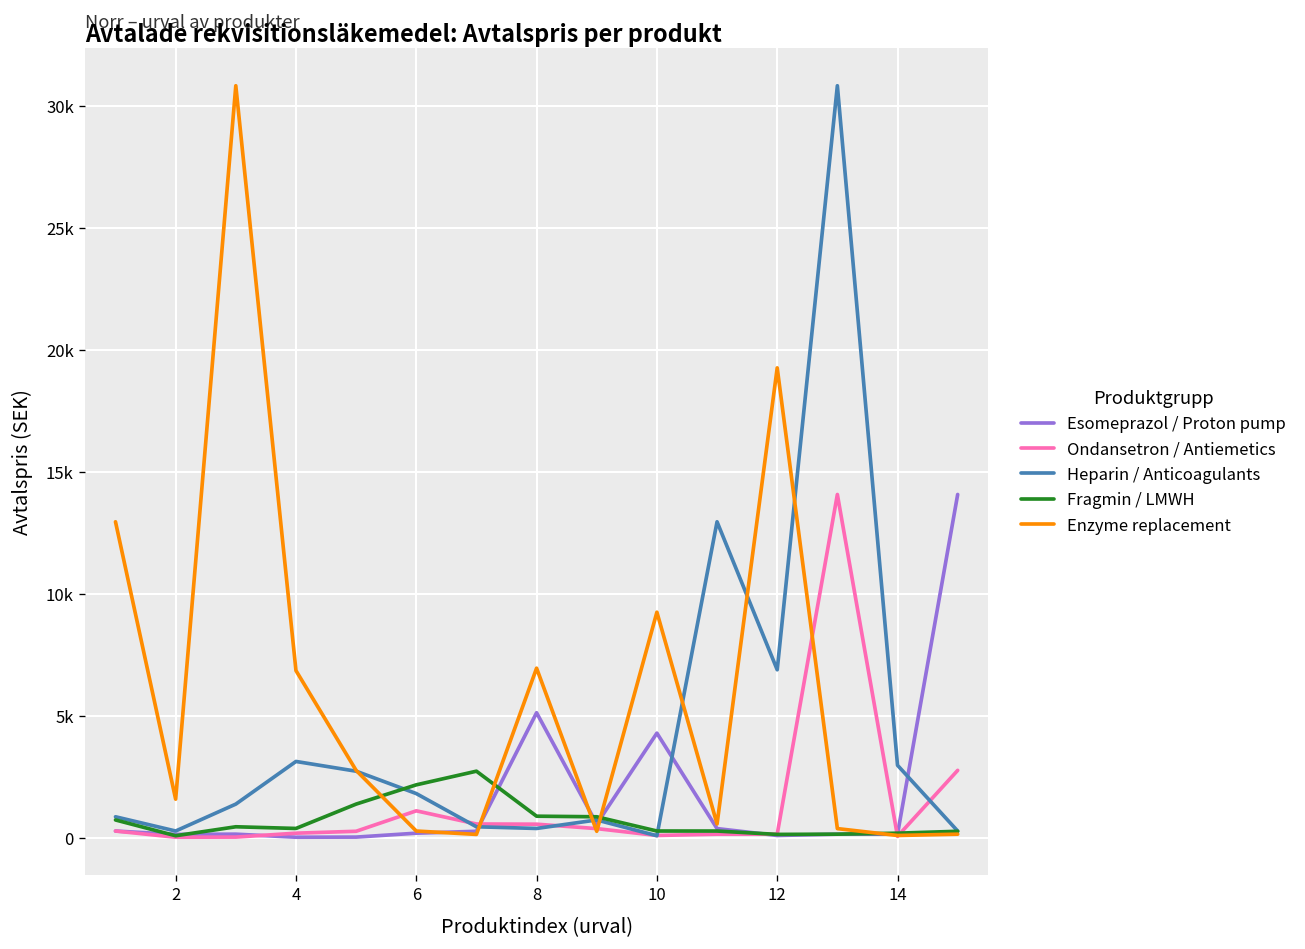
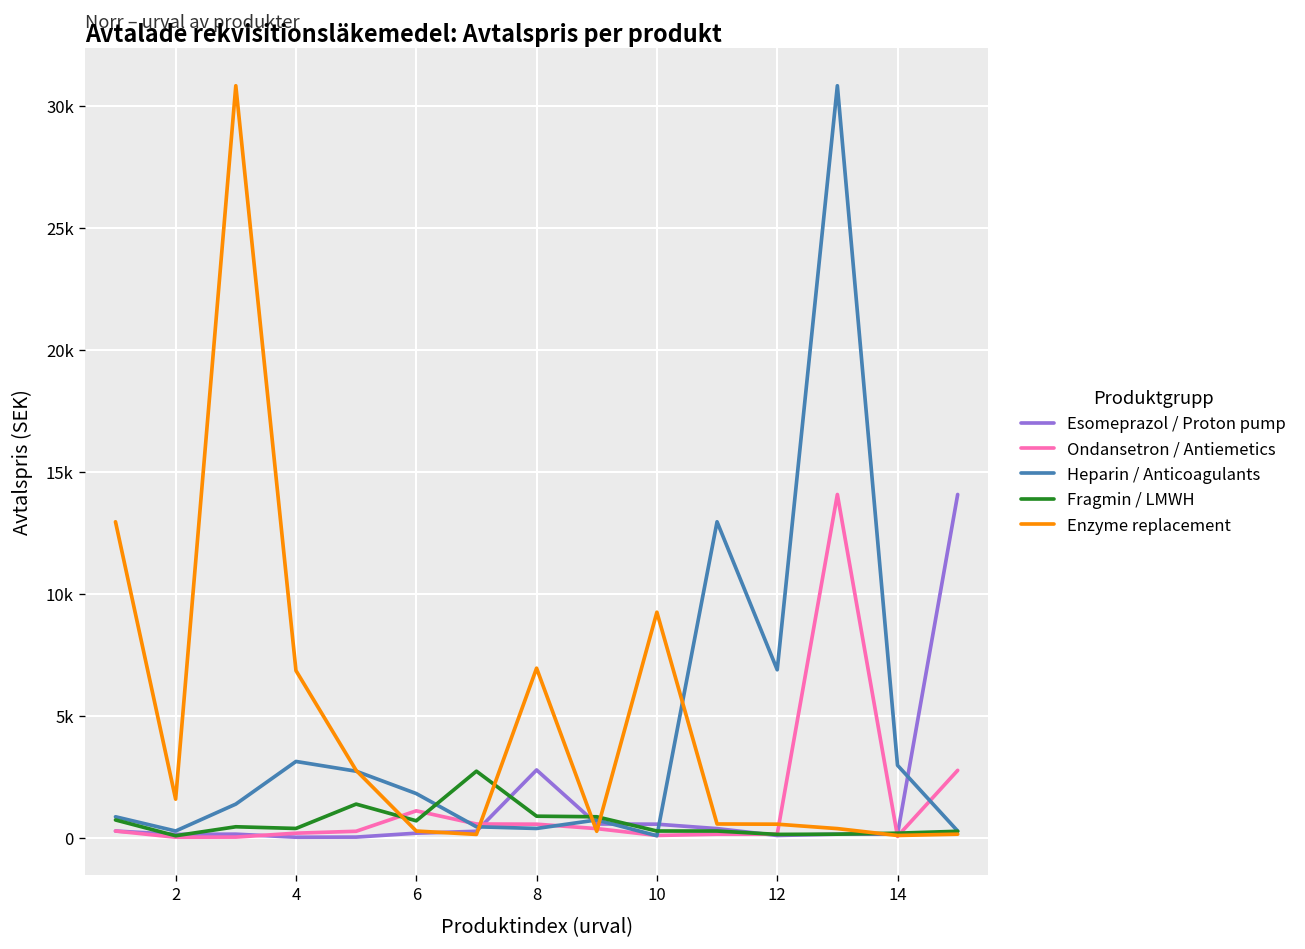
Fragmin / LMWH, 6: 2200 -> 700
Esomeprazol / Proton pump, 8: 5100 -> 2800
Esomeprazol / Proton pump, 10: 4300 -> 500
Enzyme replacement, 12: 19300 -> 500
